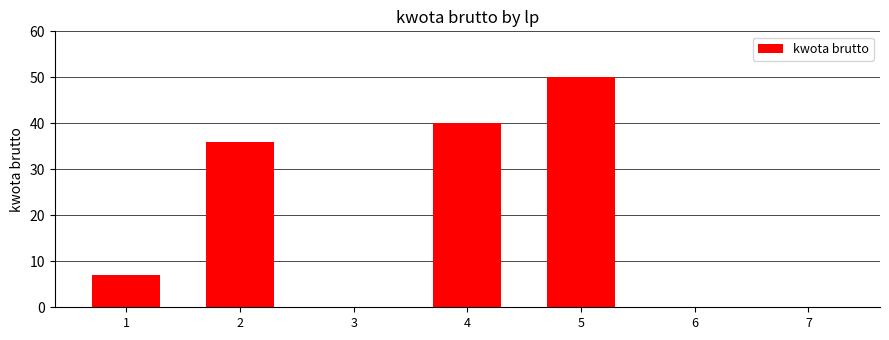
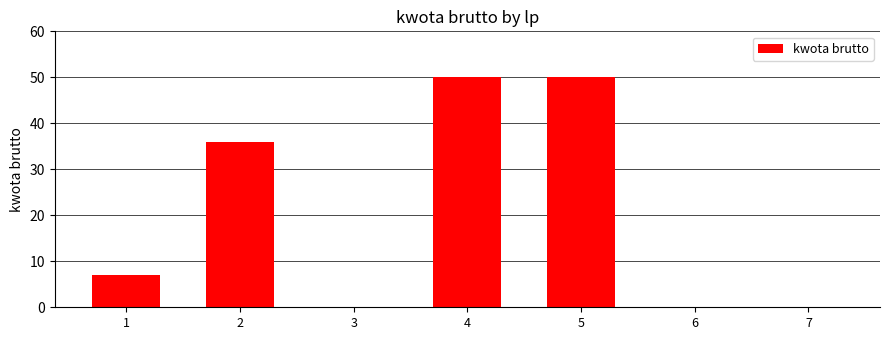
4: 40 -> 50
